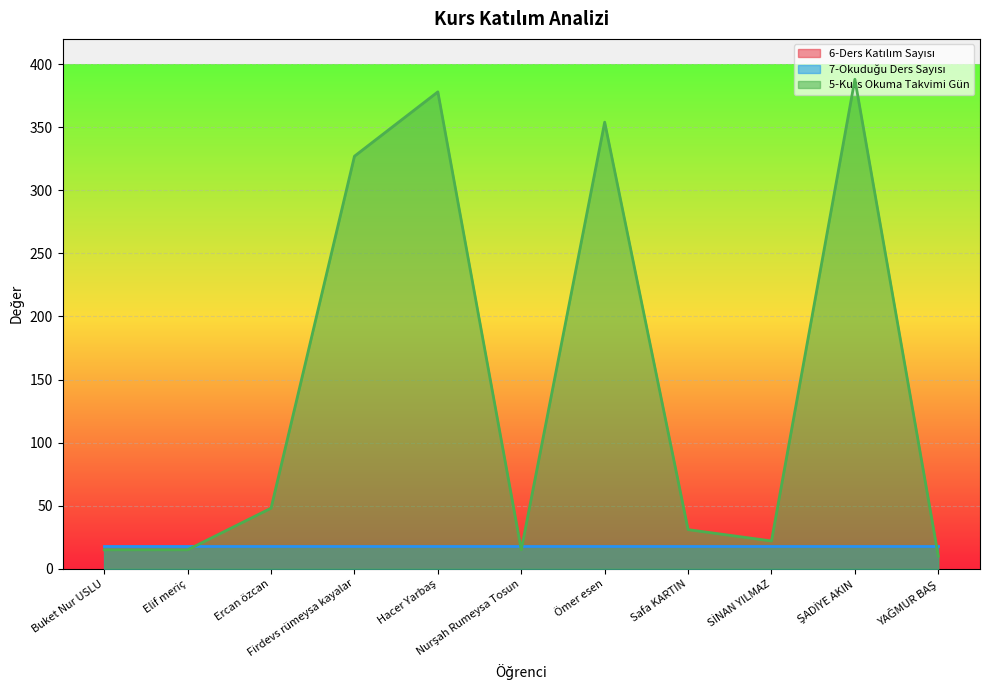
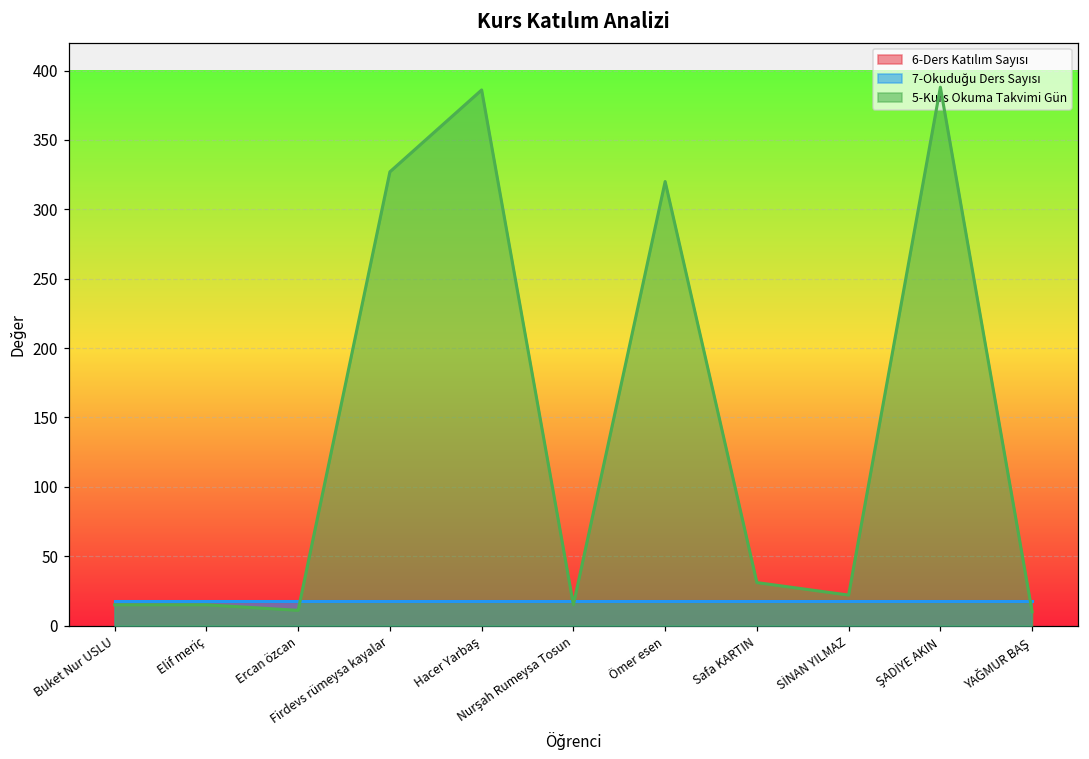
5-Kurs Okuma Takvimi Gün, Ercan özcan: 48 -> 11
5-Kurs Okuma Takvimi Gün, Hacer Yarbaş: 378 -> 386
5-Kurs Okuma Takvimi Gün, Ömer esen: 354 -> 320
